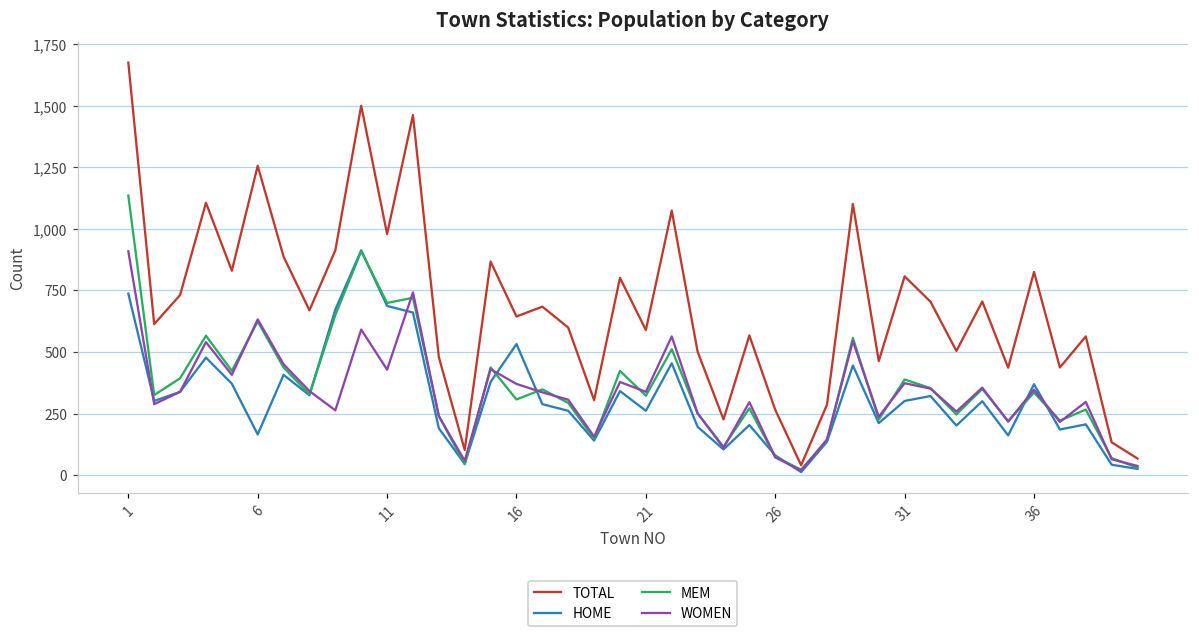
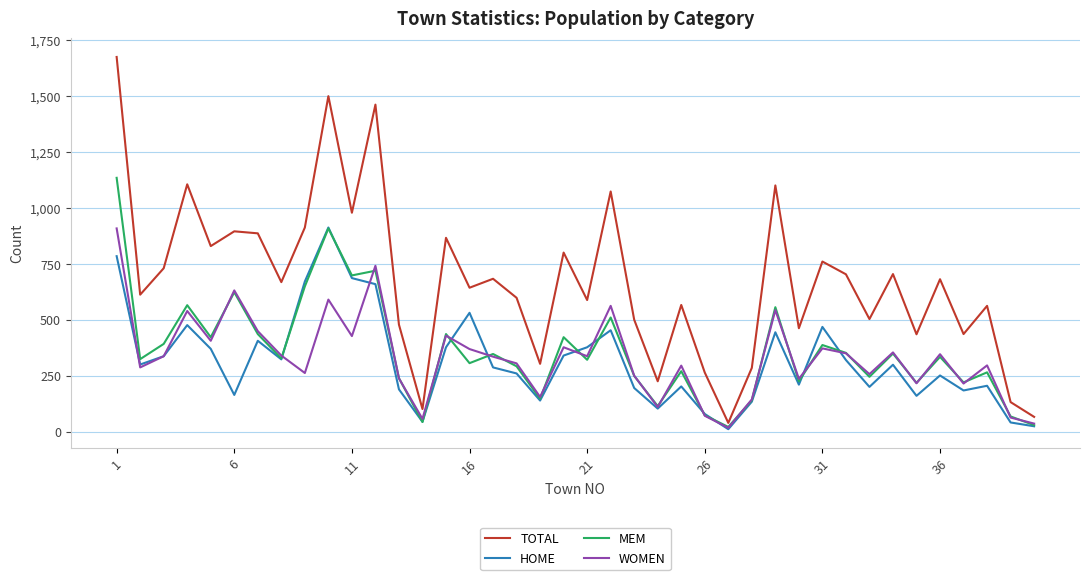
HOME, 1: 740 -> 790
TOTAL, 6: 1,260 -> 900
HOME, 21: 260 -> 380
TOTAL, 31: 810 -> 760
HOME, 31: 300 -> 470
TOTAL, 36: 830 -> 680
HOME, 36: 370 -> 250
